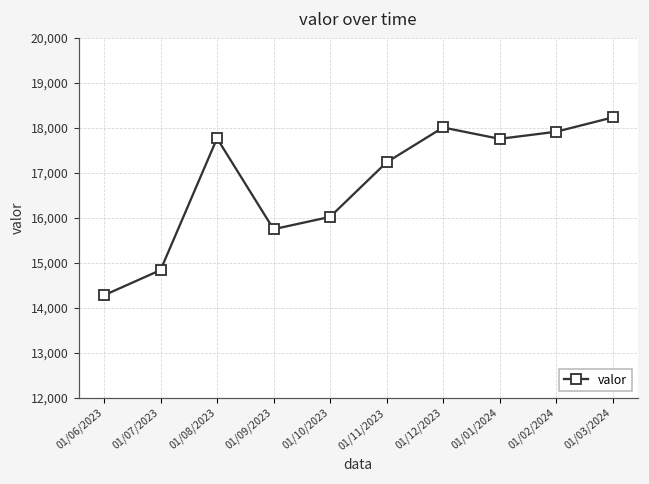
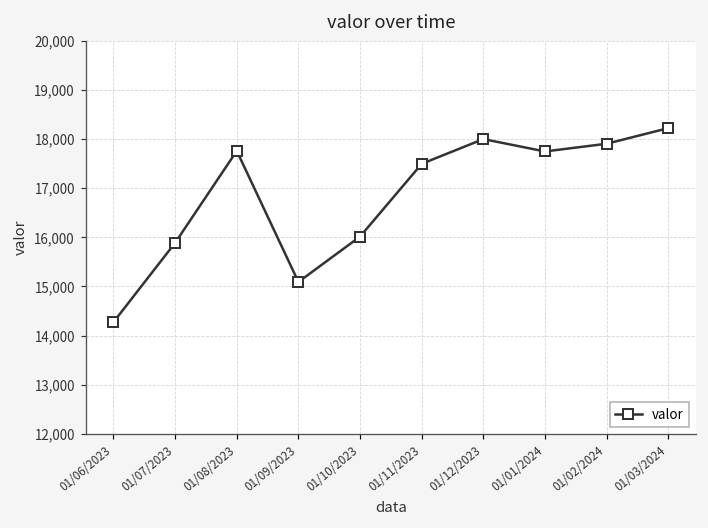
01/07/2023: 14,800 -> 15,900
01/09/2023: 15,700 -> 15,100
01/11/2023: 17,200 -> 17,500
